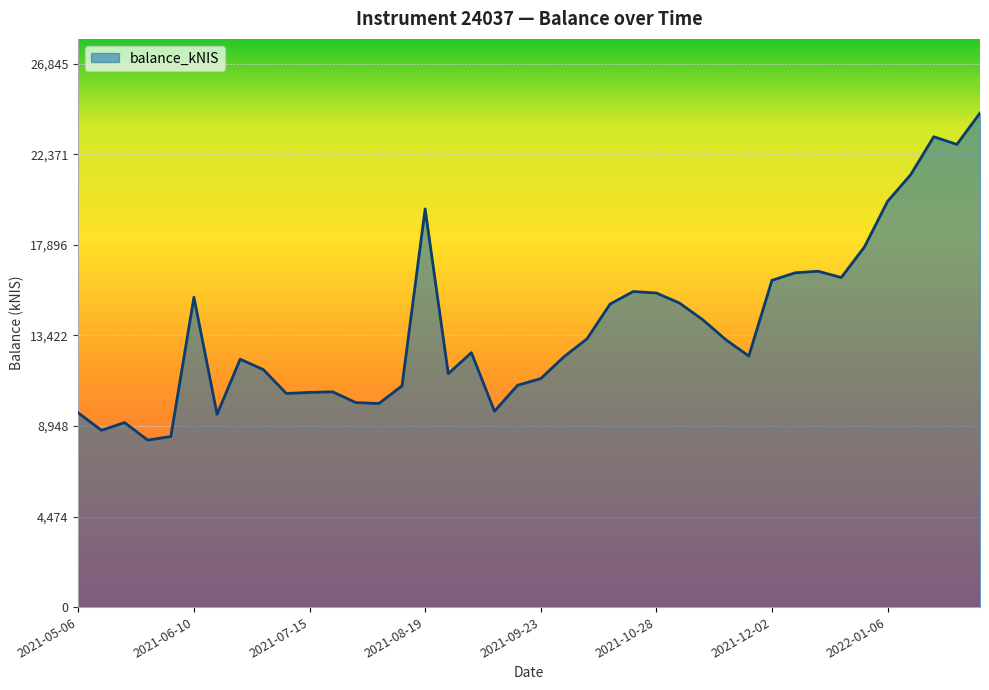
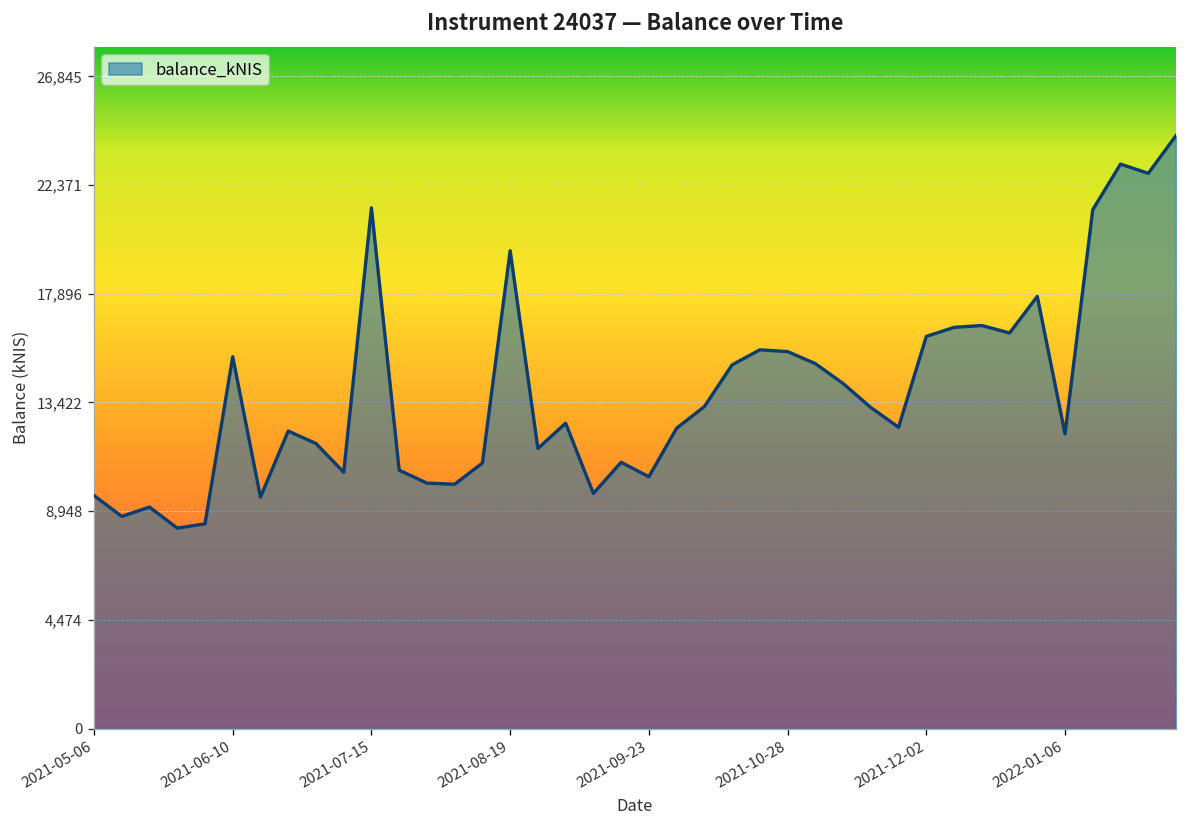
2021-07-15: 10,600 -> 21,400
2021-09-23: 11,300 -> 10,400
2022-01-06: 20,000 -> 12,100
